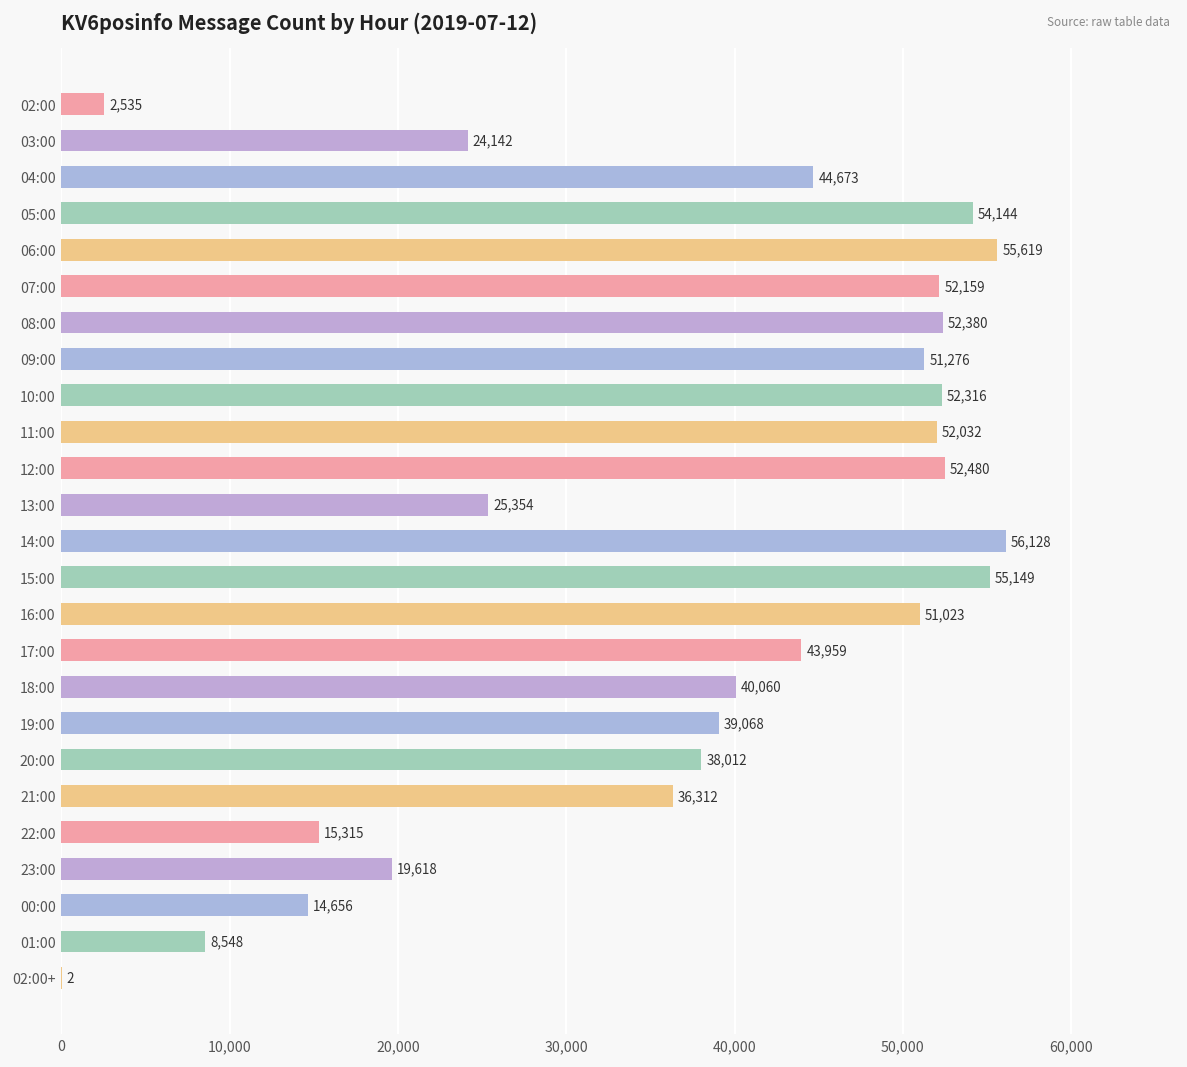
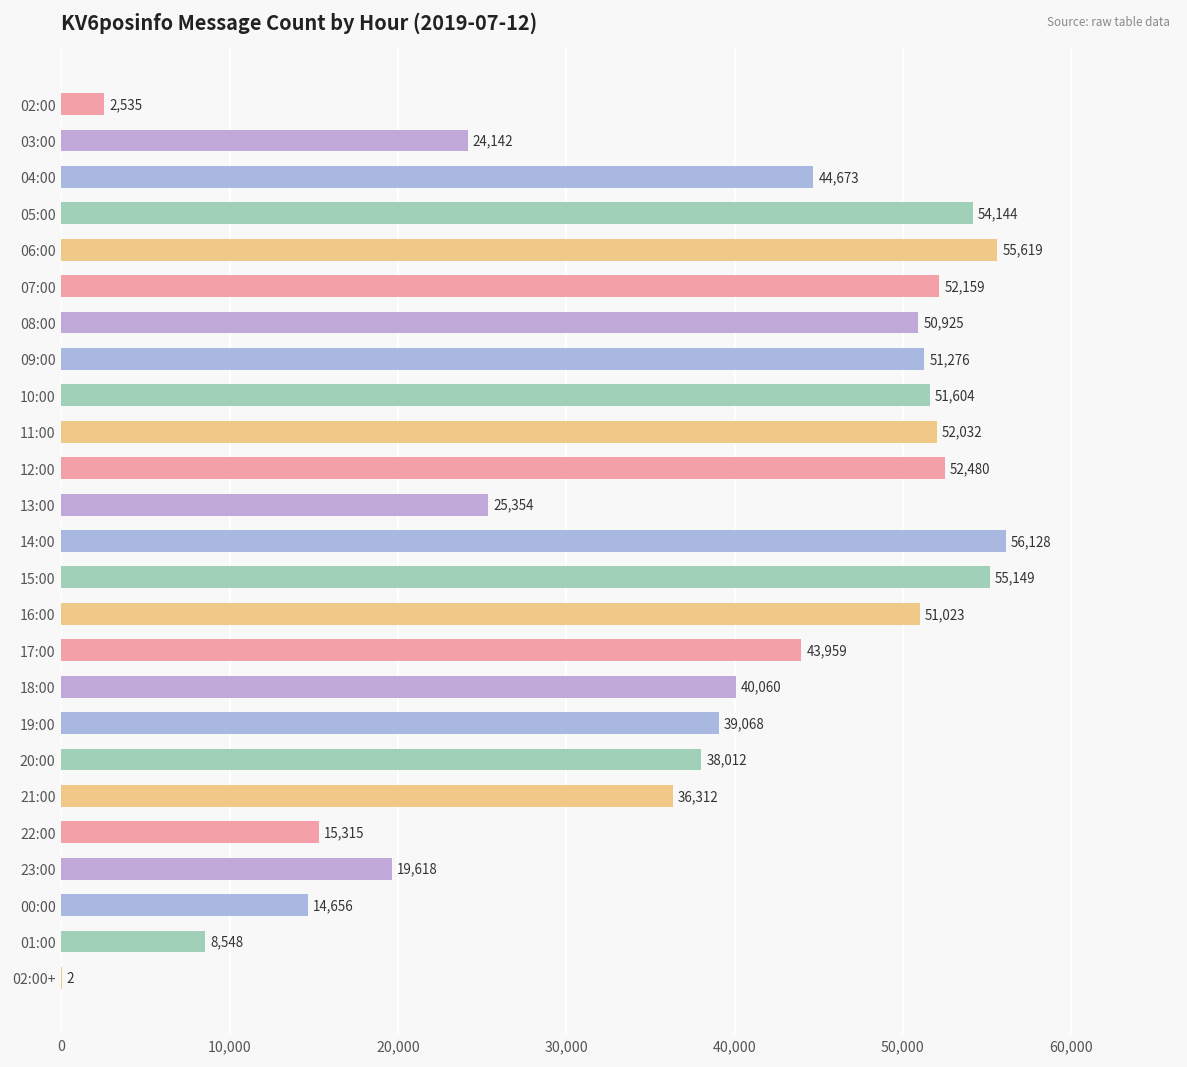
08:00: 52,380 -> 50,925
10:00: 52,316 -> 51,604
